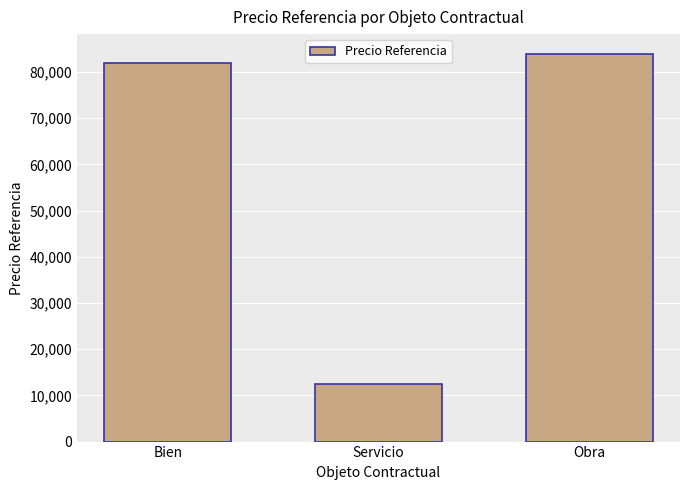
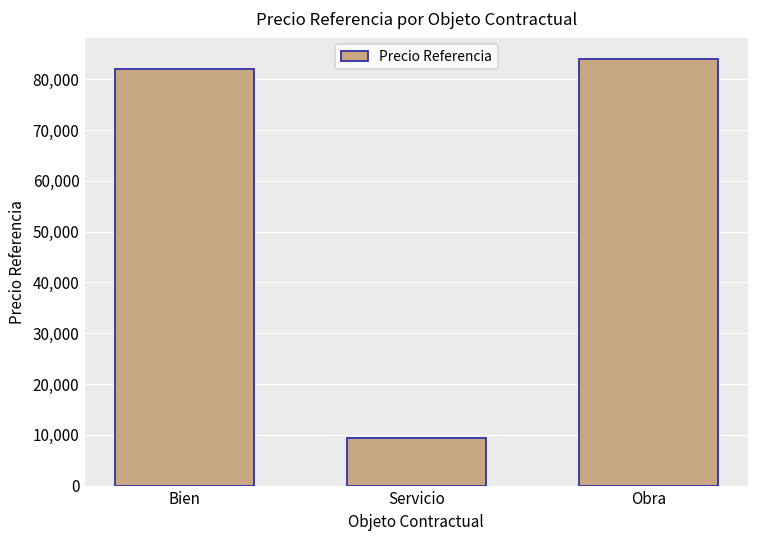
Servicio: 12,000 -> 9,000
